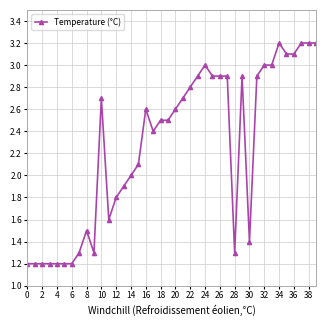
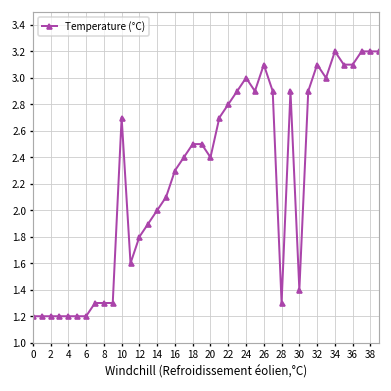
8: 1.5 -> 1.3
16: 2.6 -> 2.3
20: 2.6 -> 2.4
26: 2.9 -> 3.1
32: 3.0 -> 3.1
